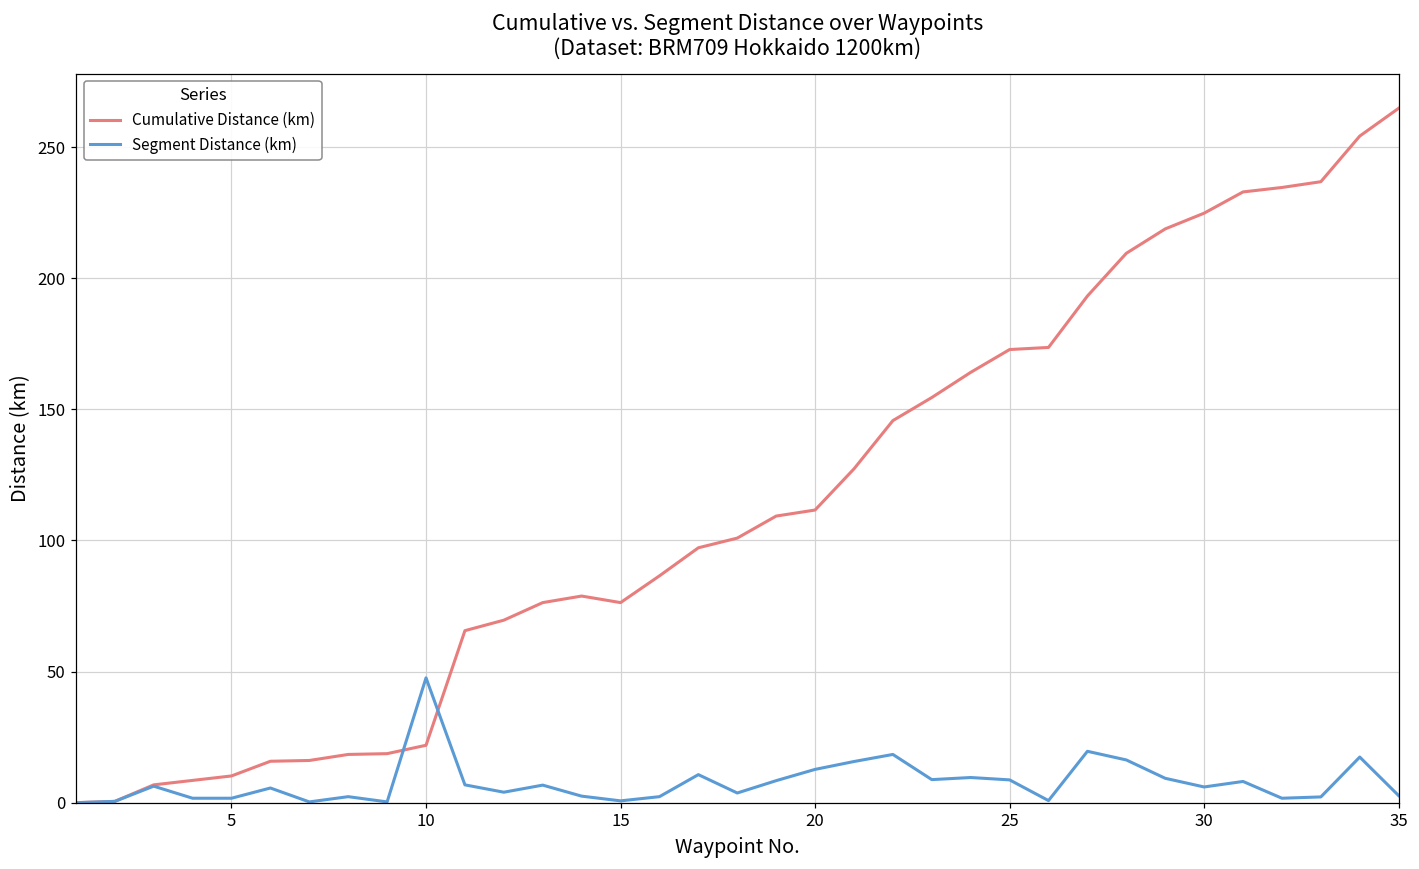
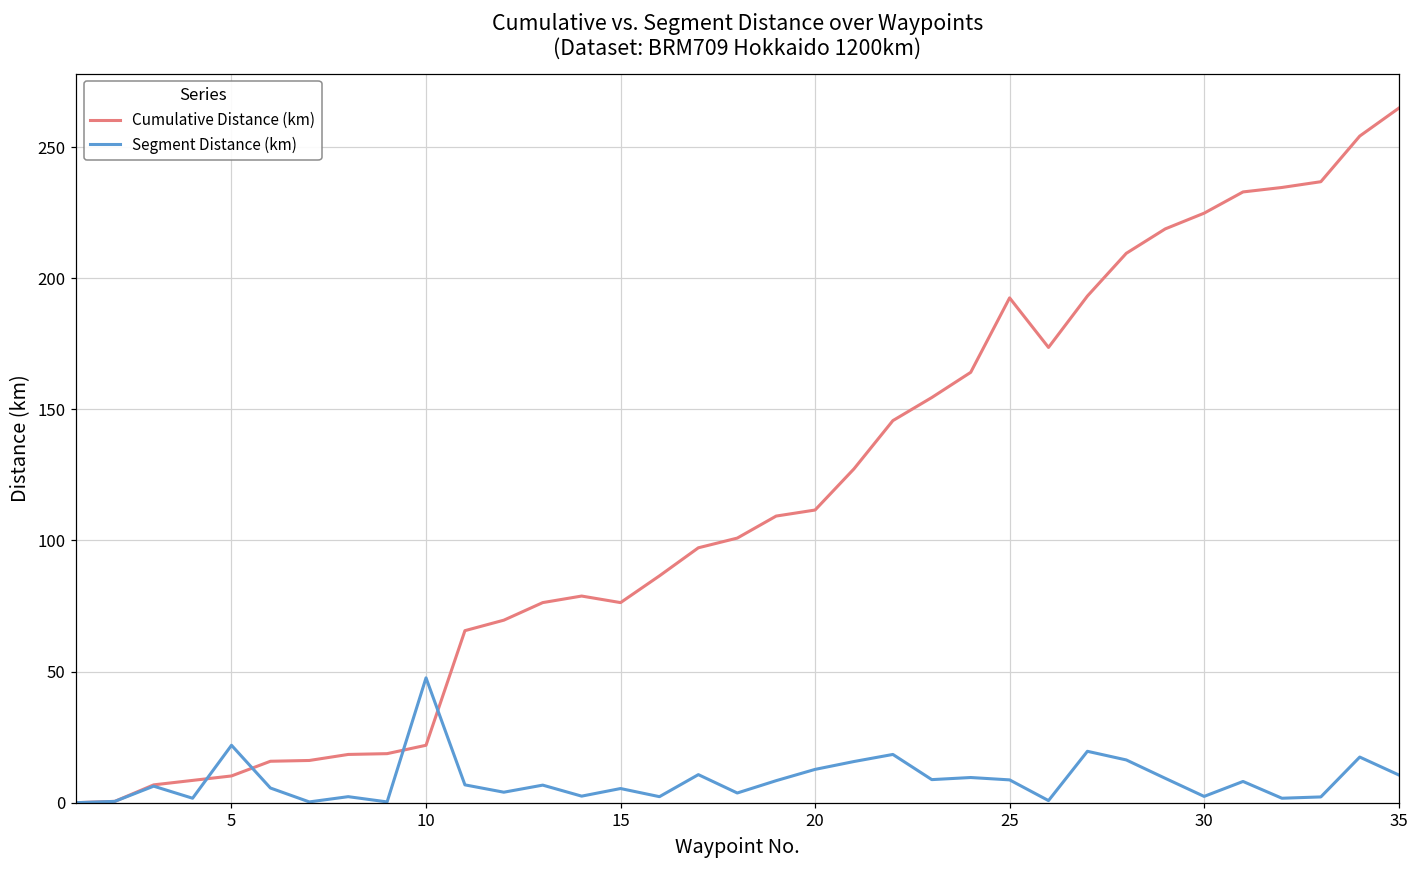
Segment Distance (km), 5: 2 -> 22
Segment Distance (km), 15: 1 -> 5
Cumulative Distance (km), 25: 173 -> 193
Segment Distance (km), 30: 6 -> 2
Segment Distance (km), 35: 3 -> 11
